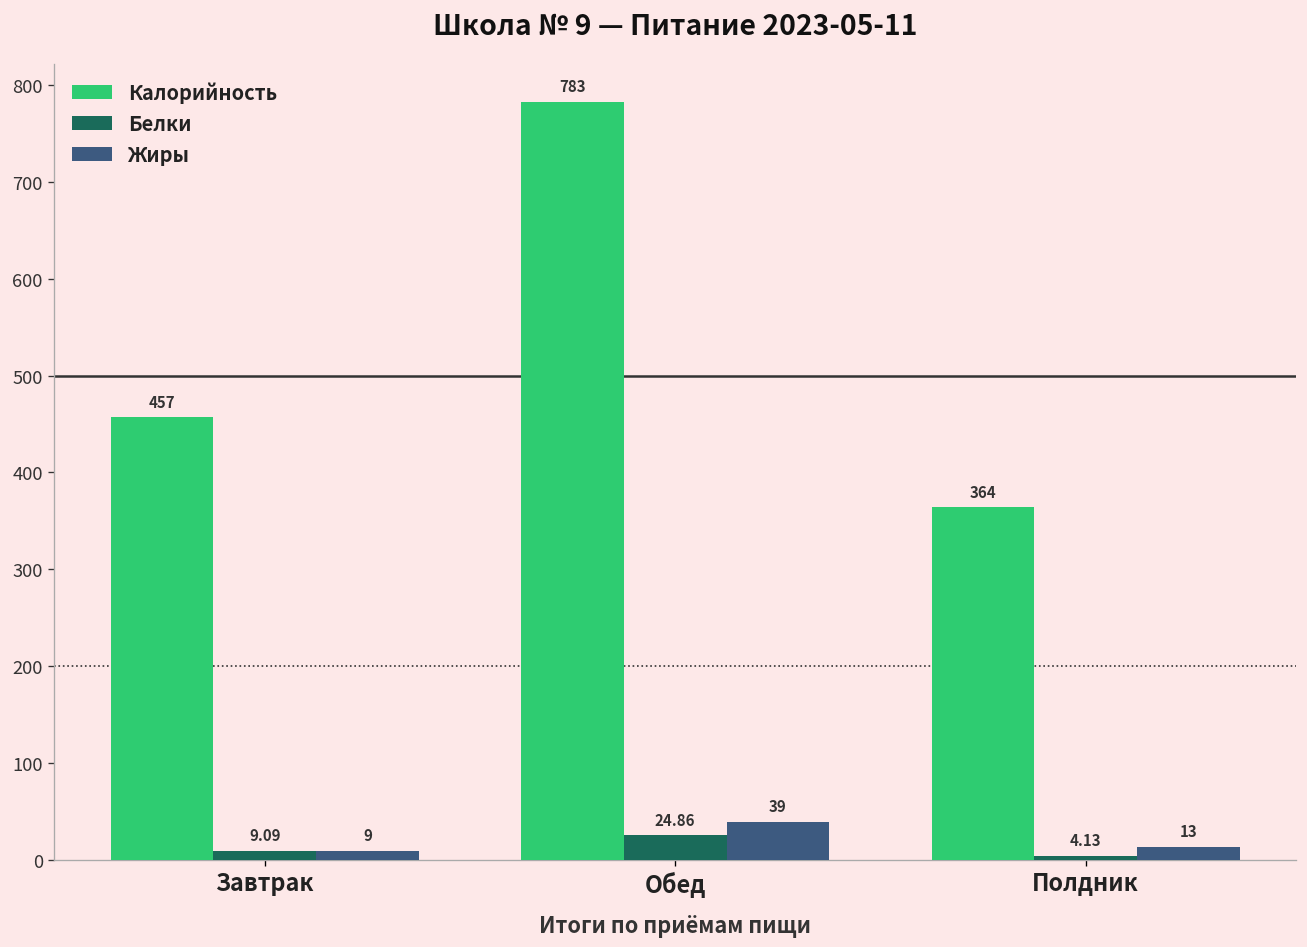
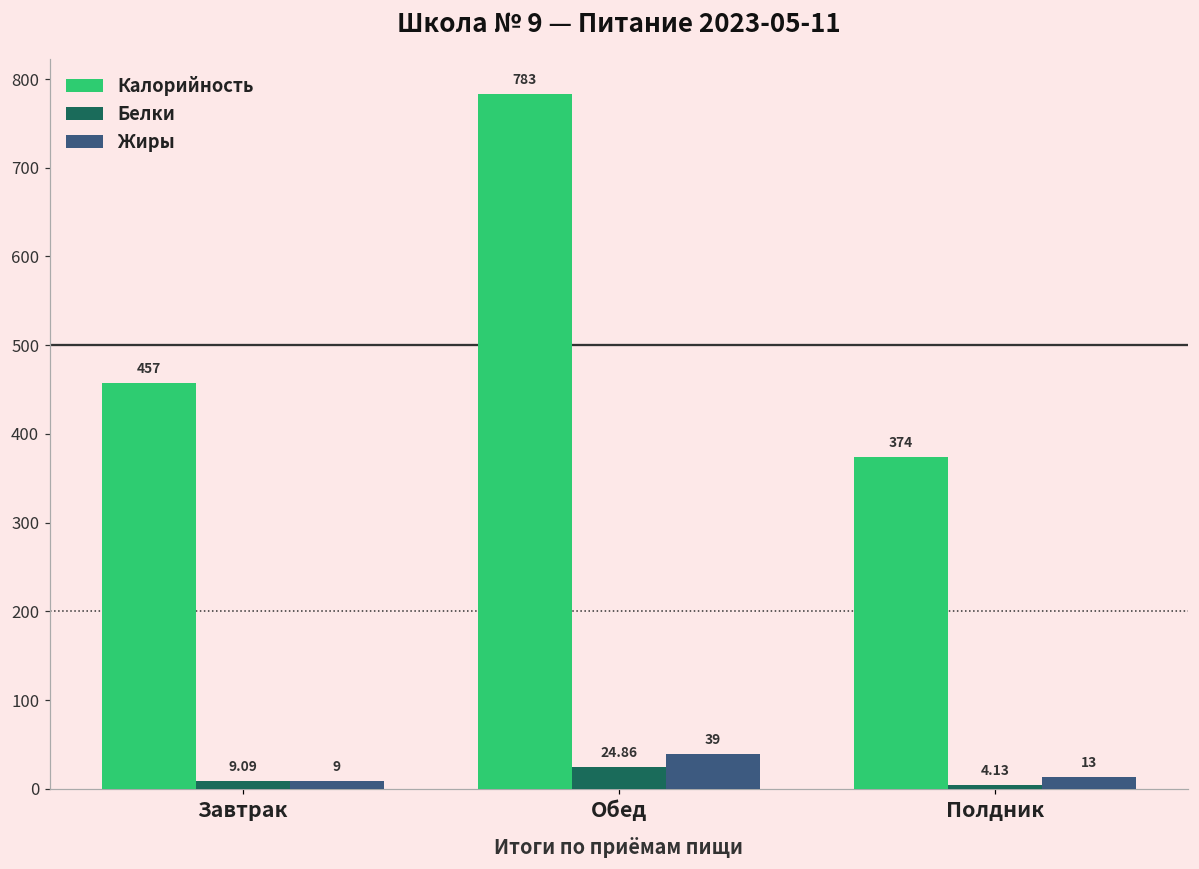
Калорийность, Полдник: 364 -> 374
